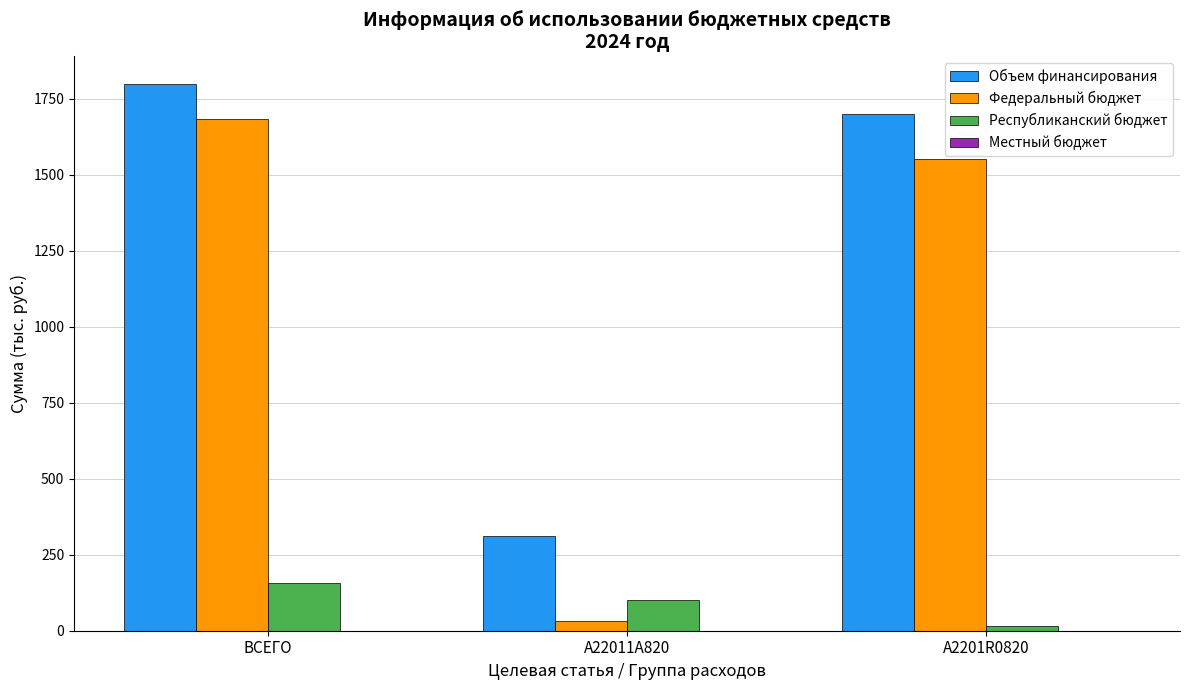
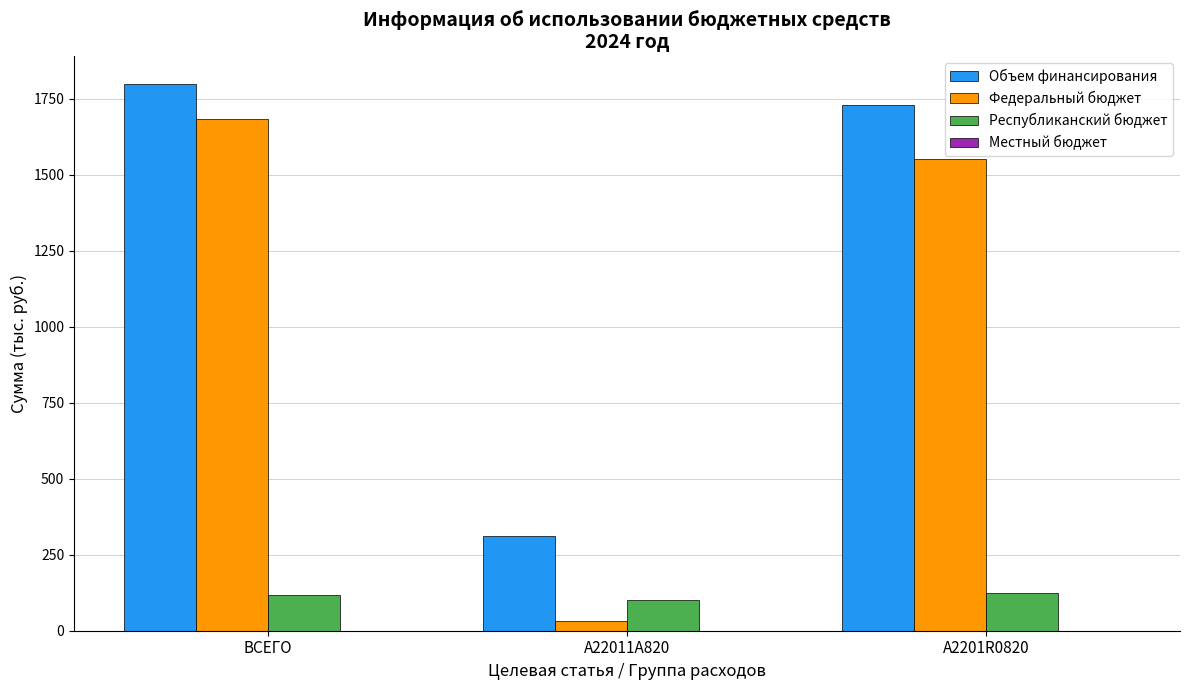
Республиканский бюджет, ВСЕГО: 160 -> 120
Объем финансирования, A2201R0820: 1700 -> 1730
Республиканский бюджет, A2201R0820: 20 -> 120
